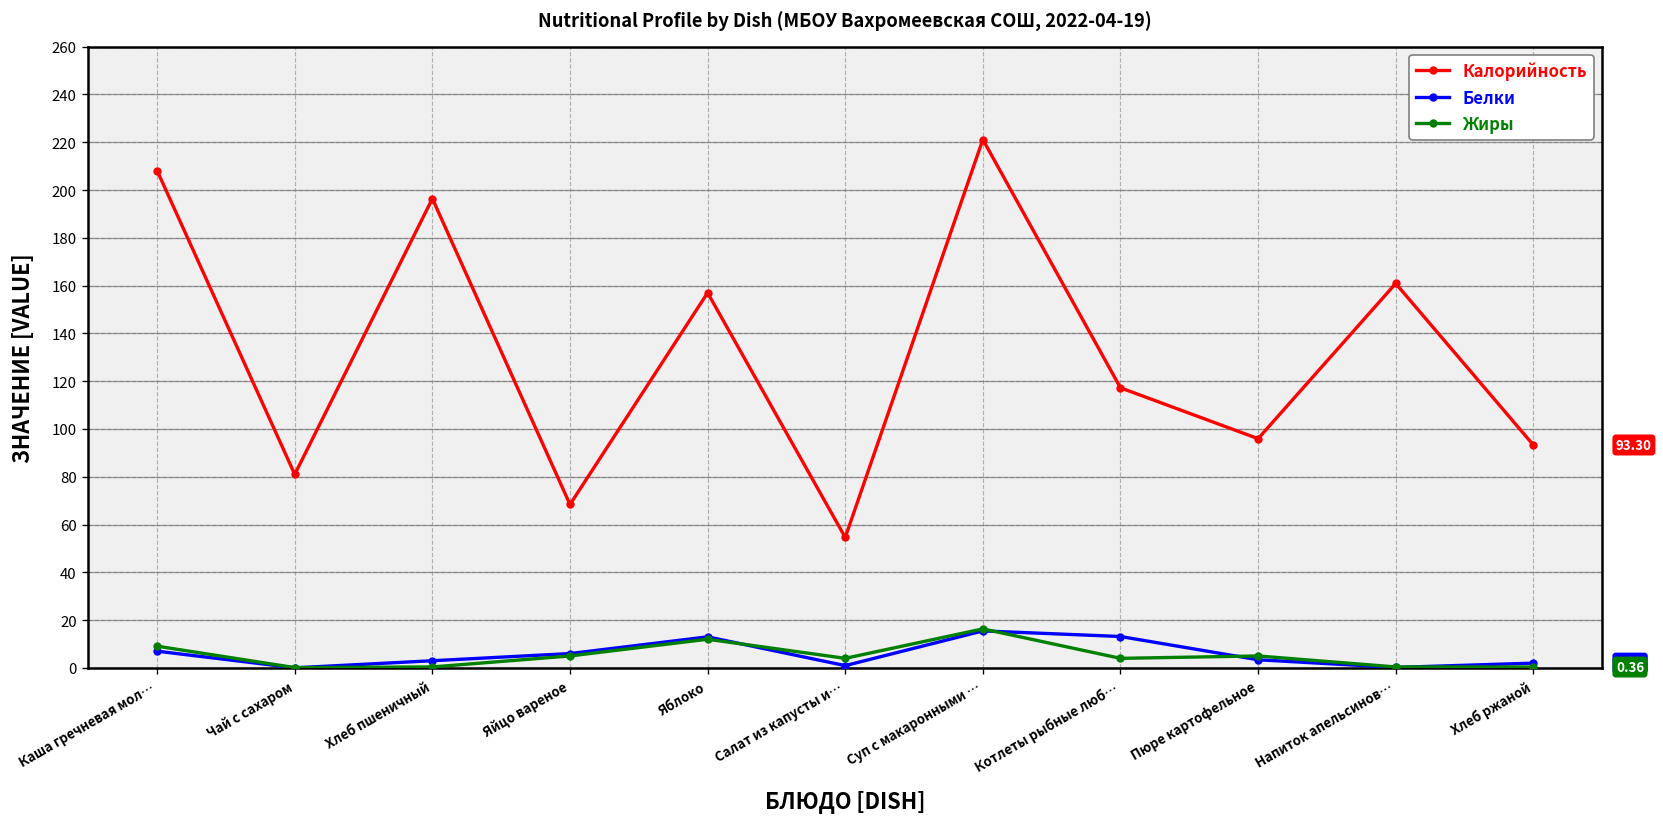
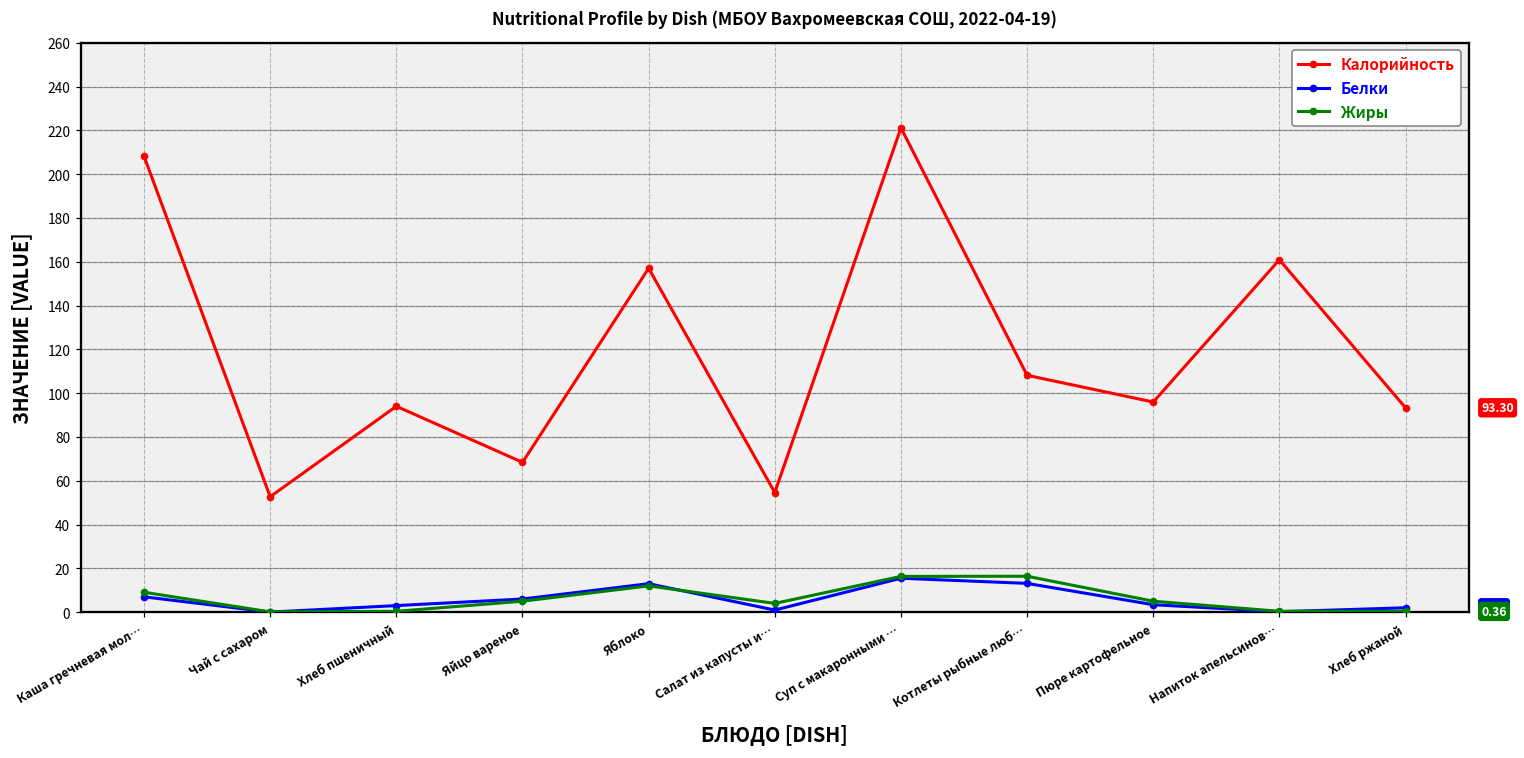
Калорийность, Чай с сахаром: 81 -> 53
Калорийность, Хлеб пшеничный: 196 -> 94
Калорийность, Котлеты рыбные люб…: 117 -> 108
Жиры, Котлеты рыбные люб…: 4 -> 16
